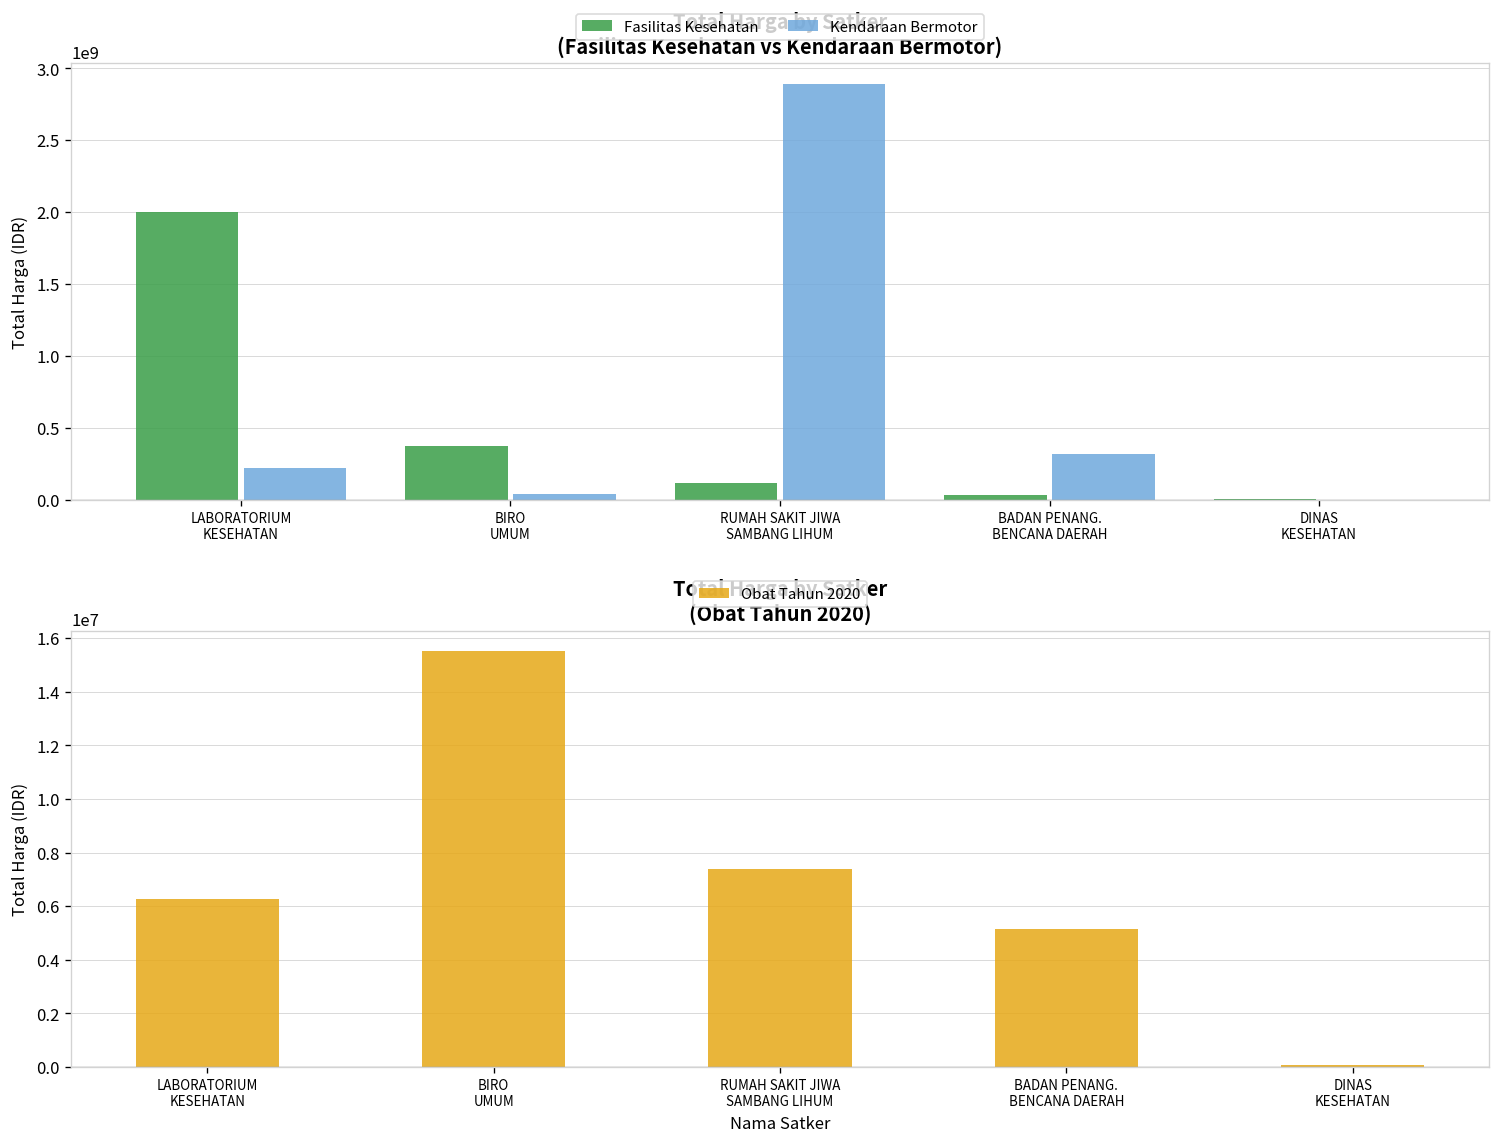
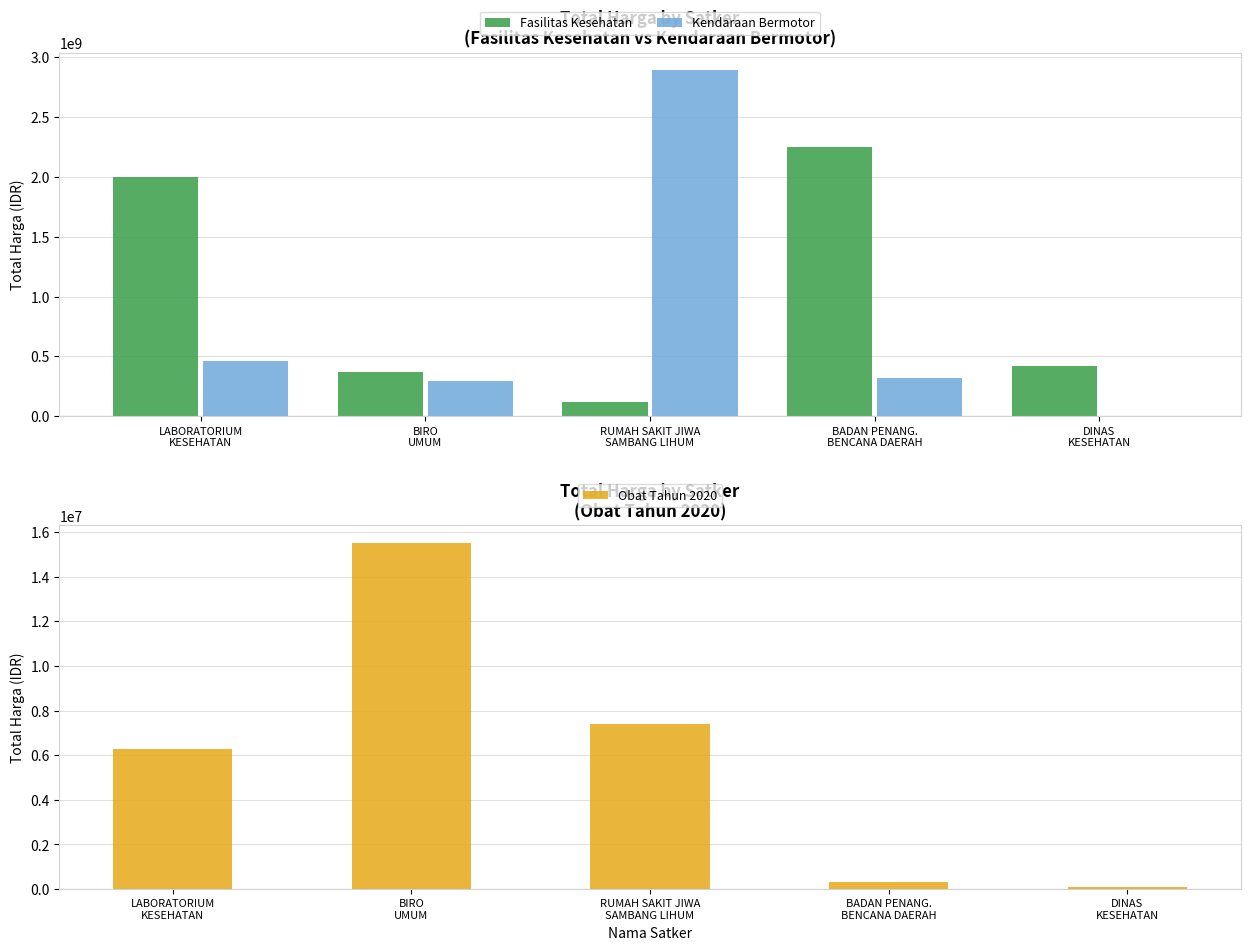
Total Harga by Satker (Fasilitas Kesehatan vs Kendaraan Bermotor), Kendaraan Bermotor, LABORATORIUM KESEHATAN: 220000000 -> 460000000
Total Harga by Satker (Fasilitas Kesehatan vs Kendaraan Bermotor), Kendaraan Bermotor, BIRO UMUM: 40000000 -> 290000000
Total Harga by Satker (Fasilitas Kesehatan vs Kendaraan Bermotor), Fasilitas Kesehatan, BADAN PENANG. BENCANA DAERAH: 30000000 -> 2250000000
Total Harga by Satker (Fasilitas Kesehatan vs Kendaraan Bermotor), Fasilitas Kesehatan, DINAS KESEHATAN: 0 -> 420000000
Total Harga by Satker (Obat Tahun 2020), BADAN PENANG. BENCANA DAERAH: 5200000 -> 300000
